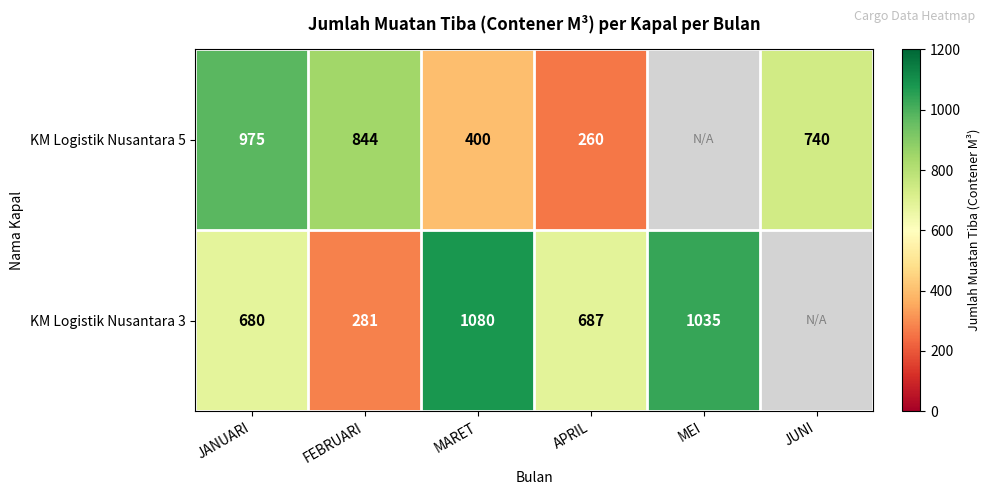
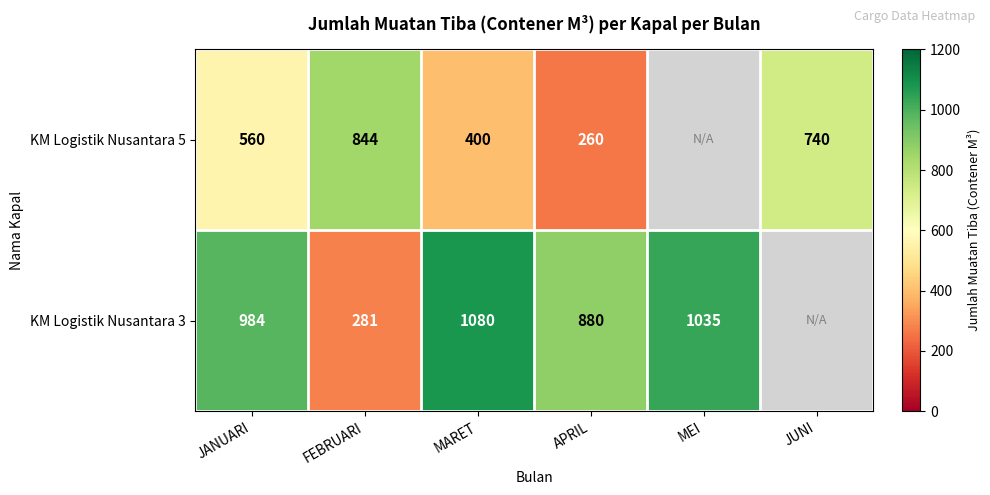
KM Logistik Nusantara 5, JANUARI: 975 -> 560
KM Logistik Nusantara 3, JANUARI: 680 -> 984
KM Logistik Nusantara 3, APRIL: 687 -> 880
